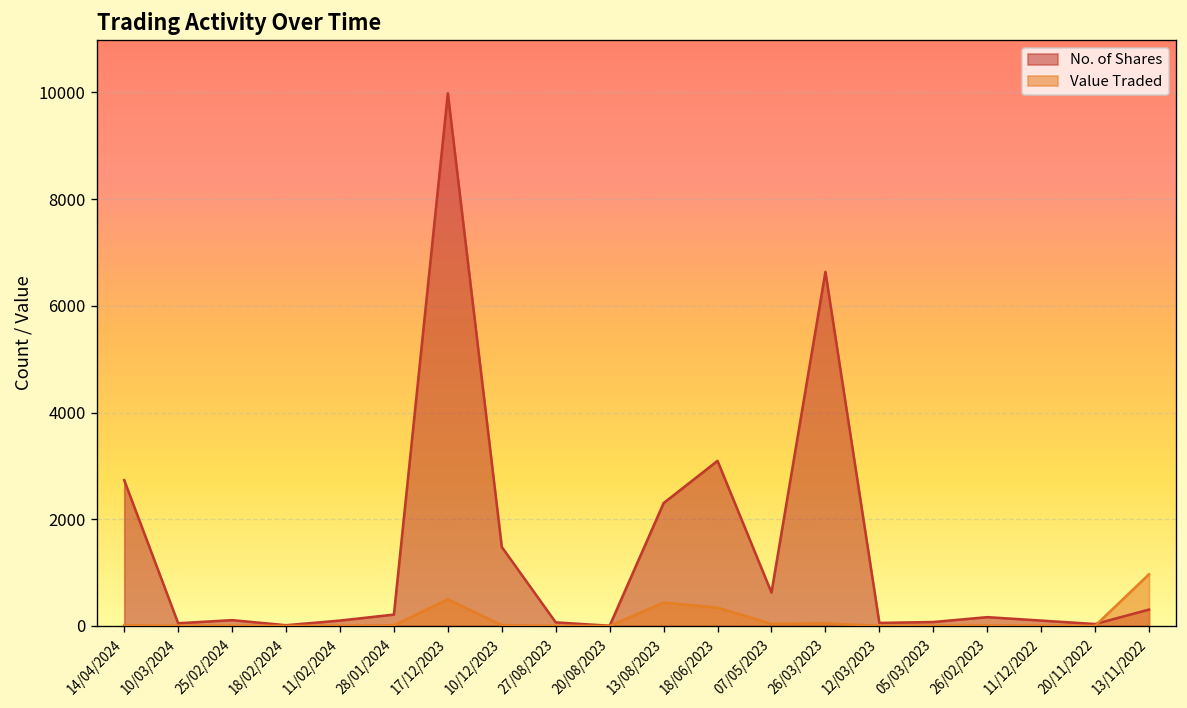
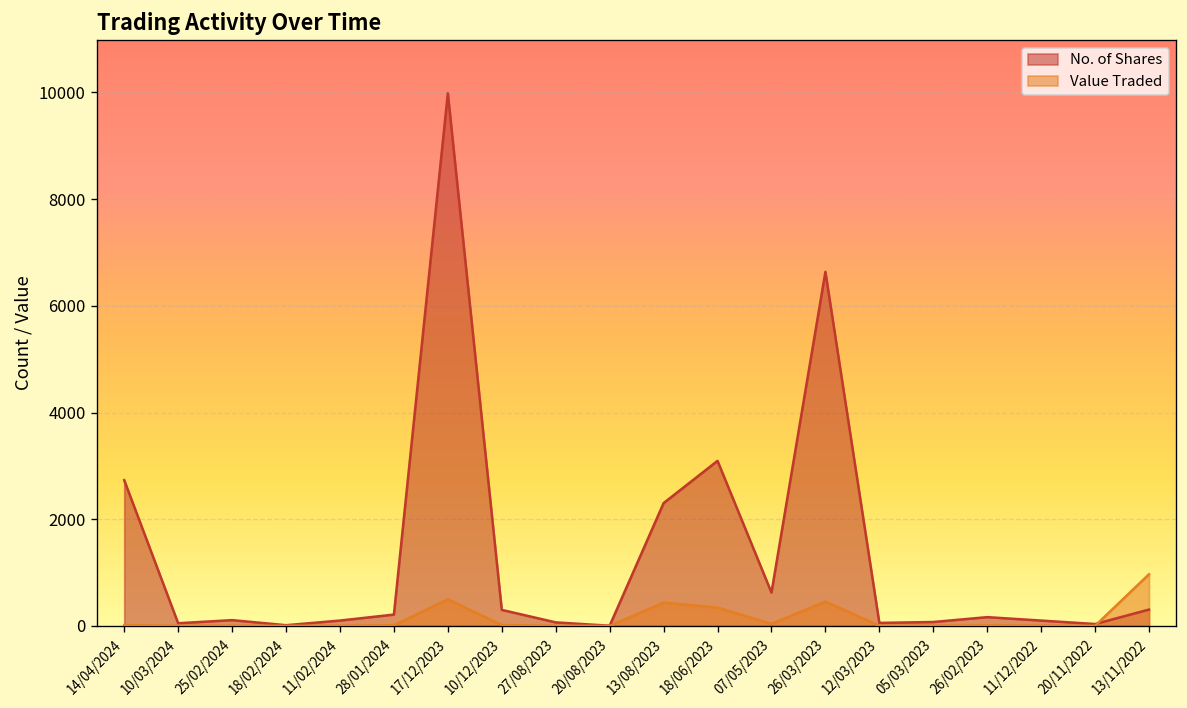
No. of Shares, 10/12/2023: 1500 -> 300
Value Traded, 26/03/2023: 0 -> 500
